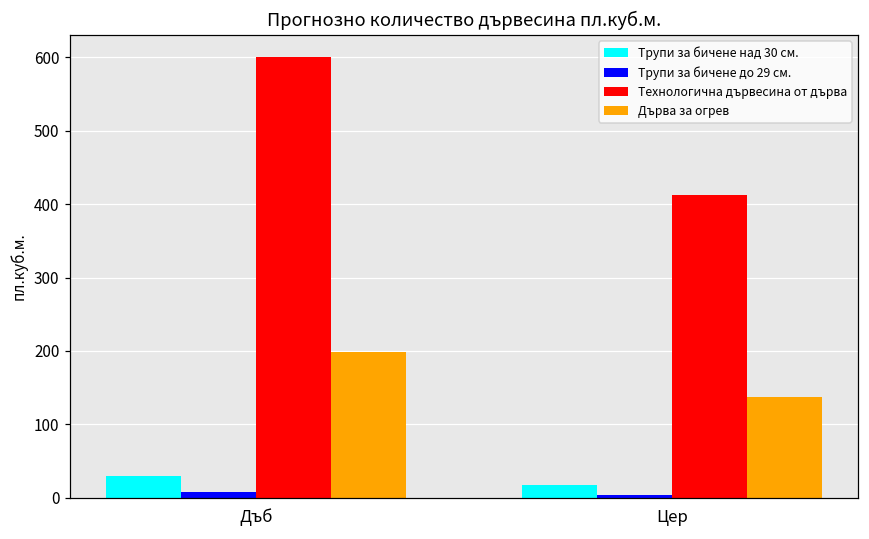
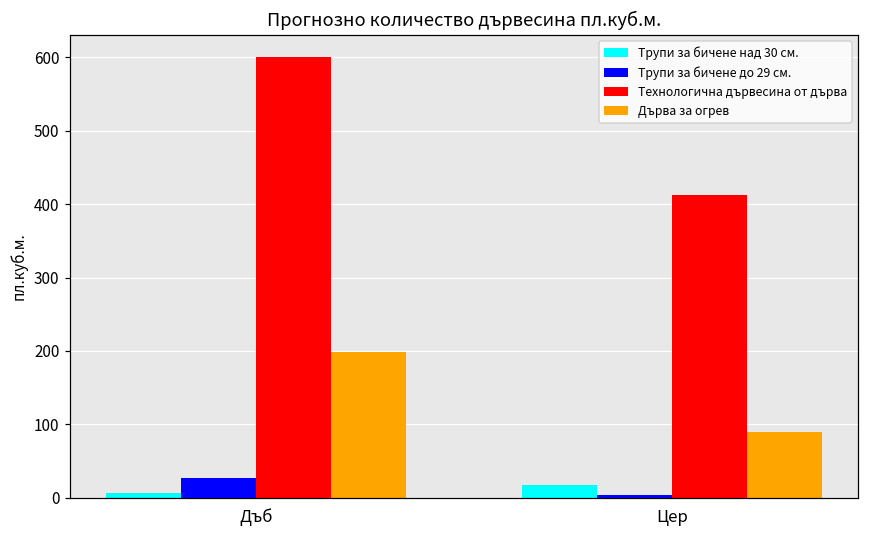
Трупи за бичене над 30 см., Дъб: 30 -> 10
Трупи за бичене до 29 см., Дъб: 10 -> 30
Дърва за огрев, Цер: 140 -> 90
